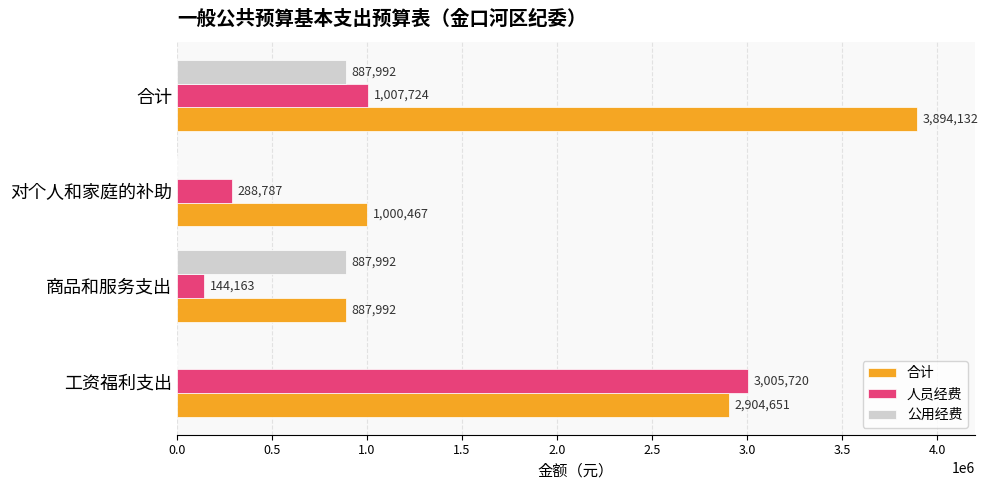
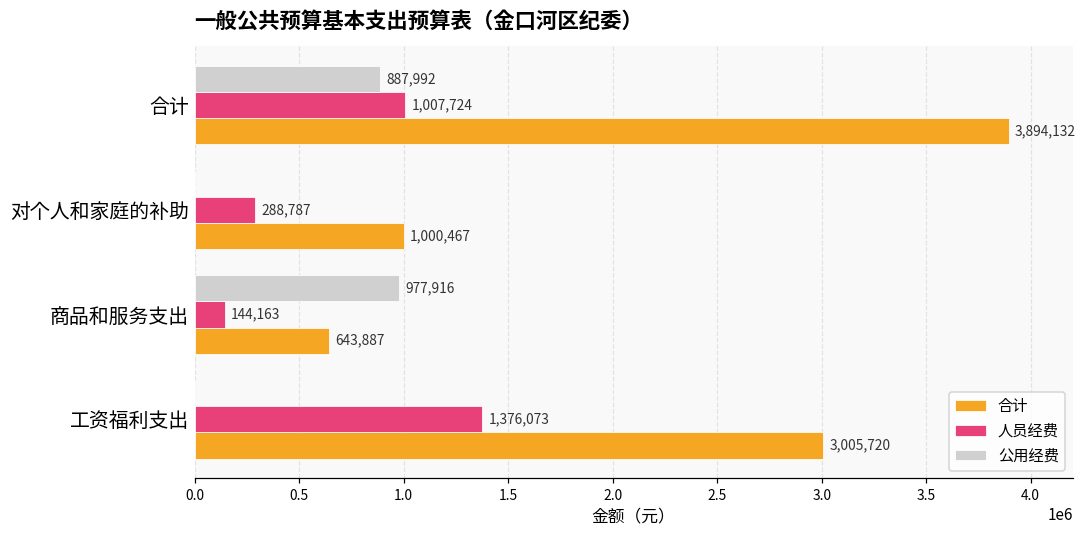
公用经费, 商品和服务支出: 887,992 -> 977,916
合计, 商品和服务支出: 887,992 -> 643,887
人员经费, 工资福利支出: 3,005,720 -> 1,376,073
合计, 工资福利支出: 2,904,651 -> 3,005,720
